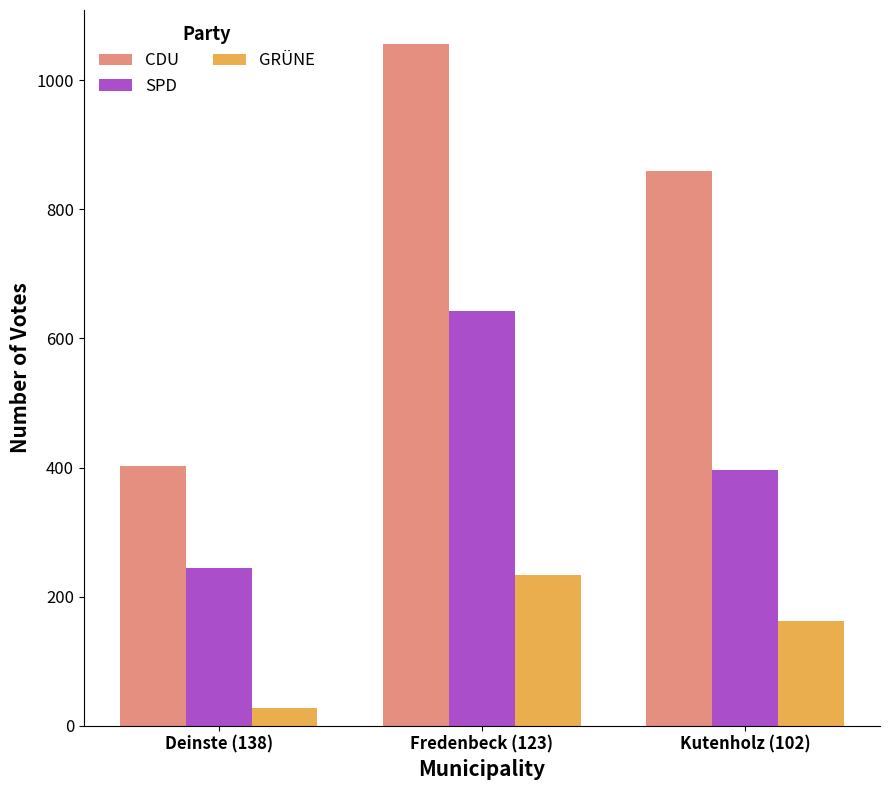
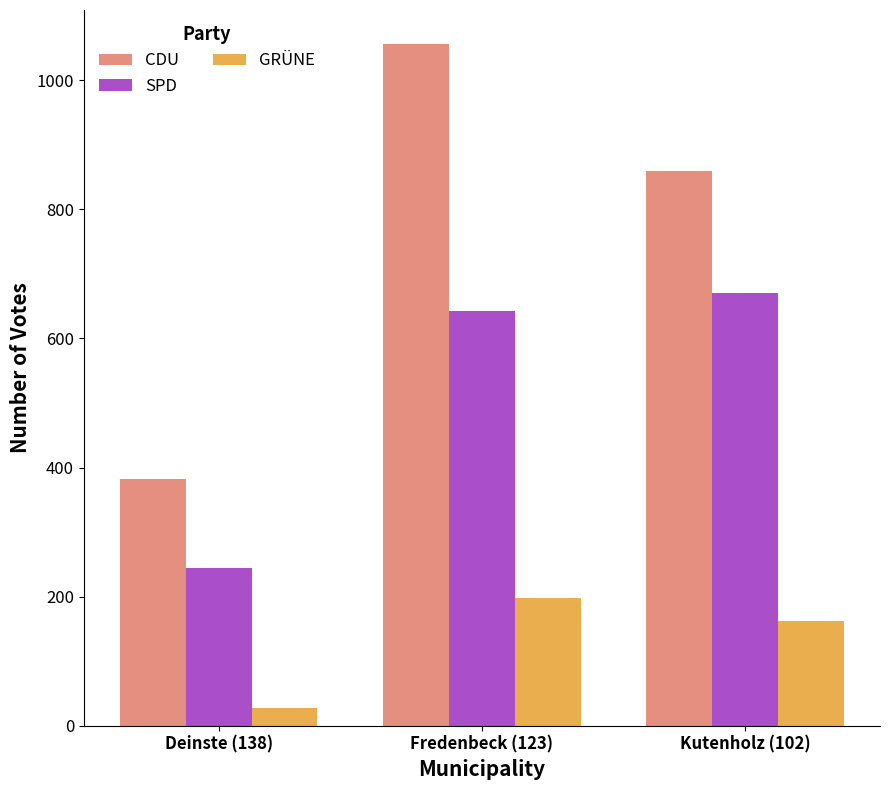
CDU, Deinste (138): 400 -> 380
GRÜNE, Fredenbeck (123): 230 -> 200
SPD, Kutenholz (102): 400 -> 670
